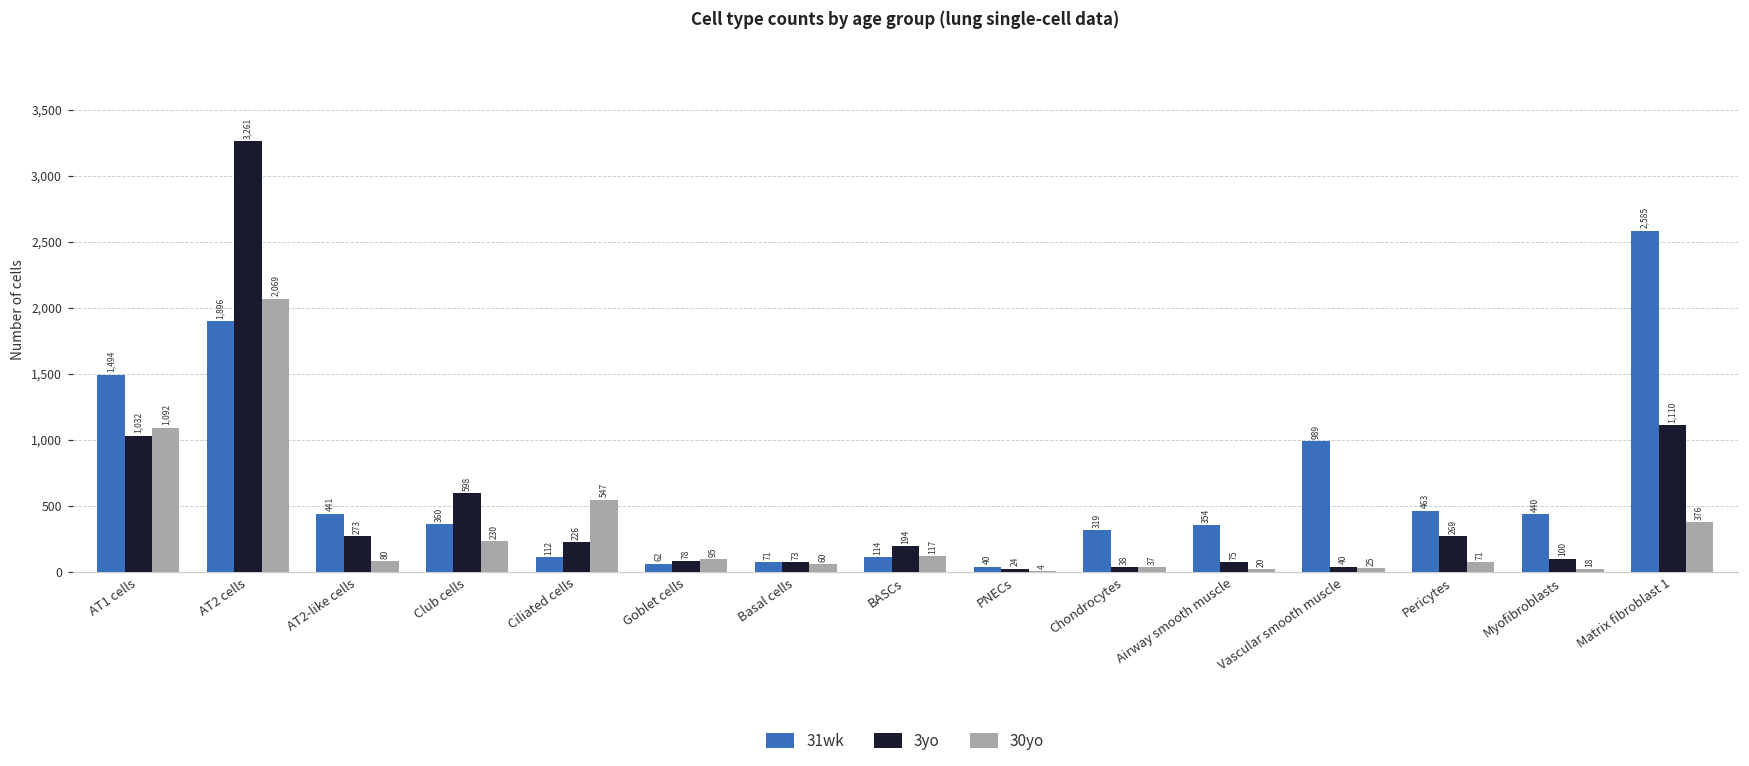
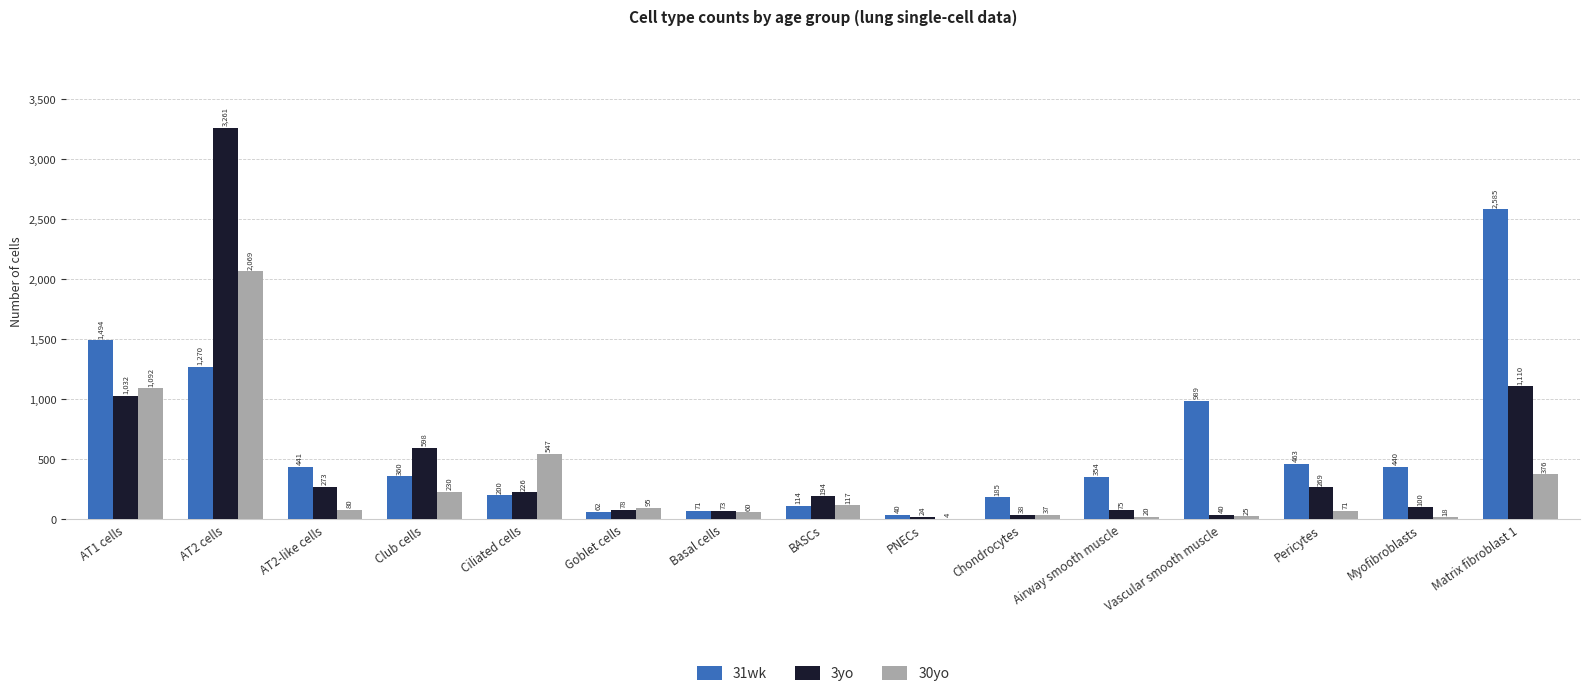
31wk, AT2 cells: 1,896 -> 1,270
31wk, Ciliated cells: 112 -> 200
31wk, Chondrocytes: 319 -> 185
